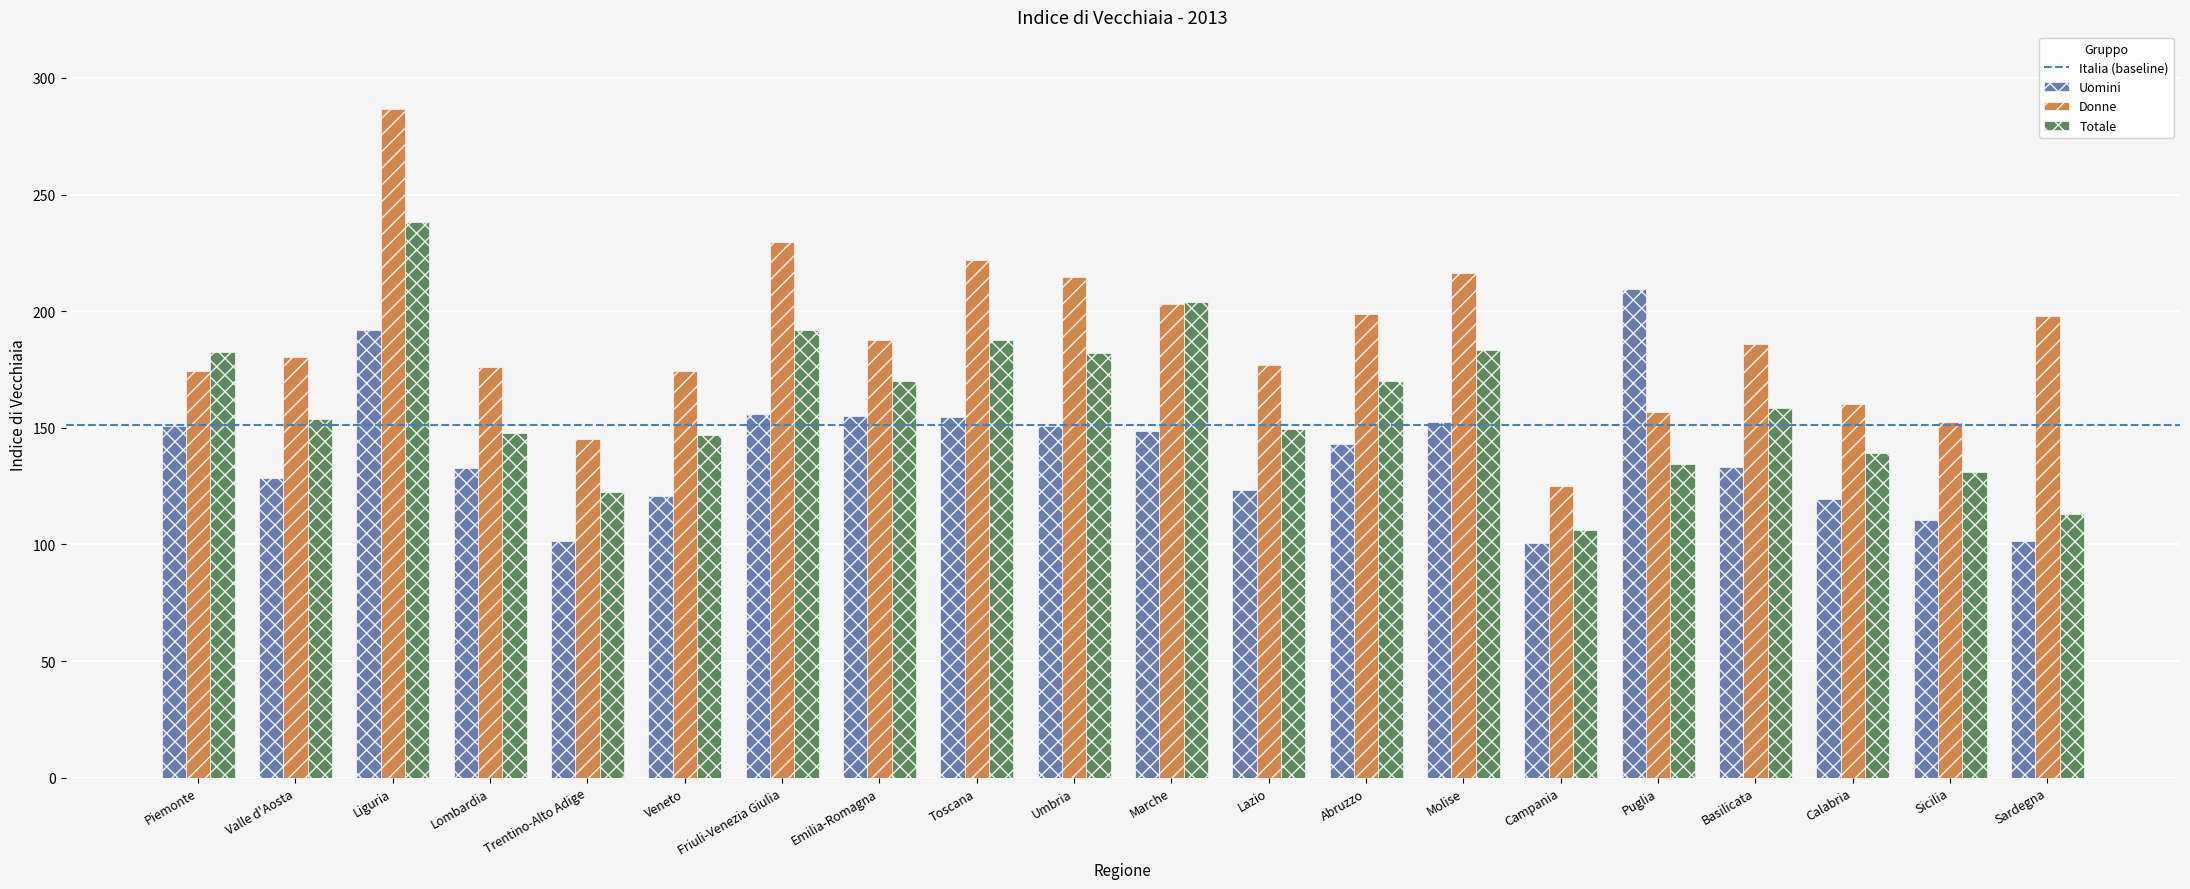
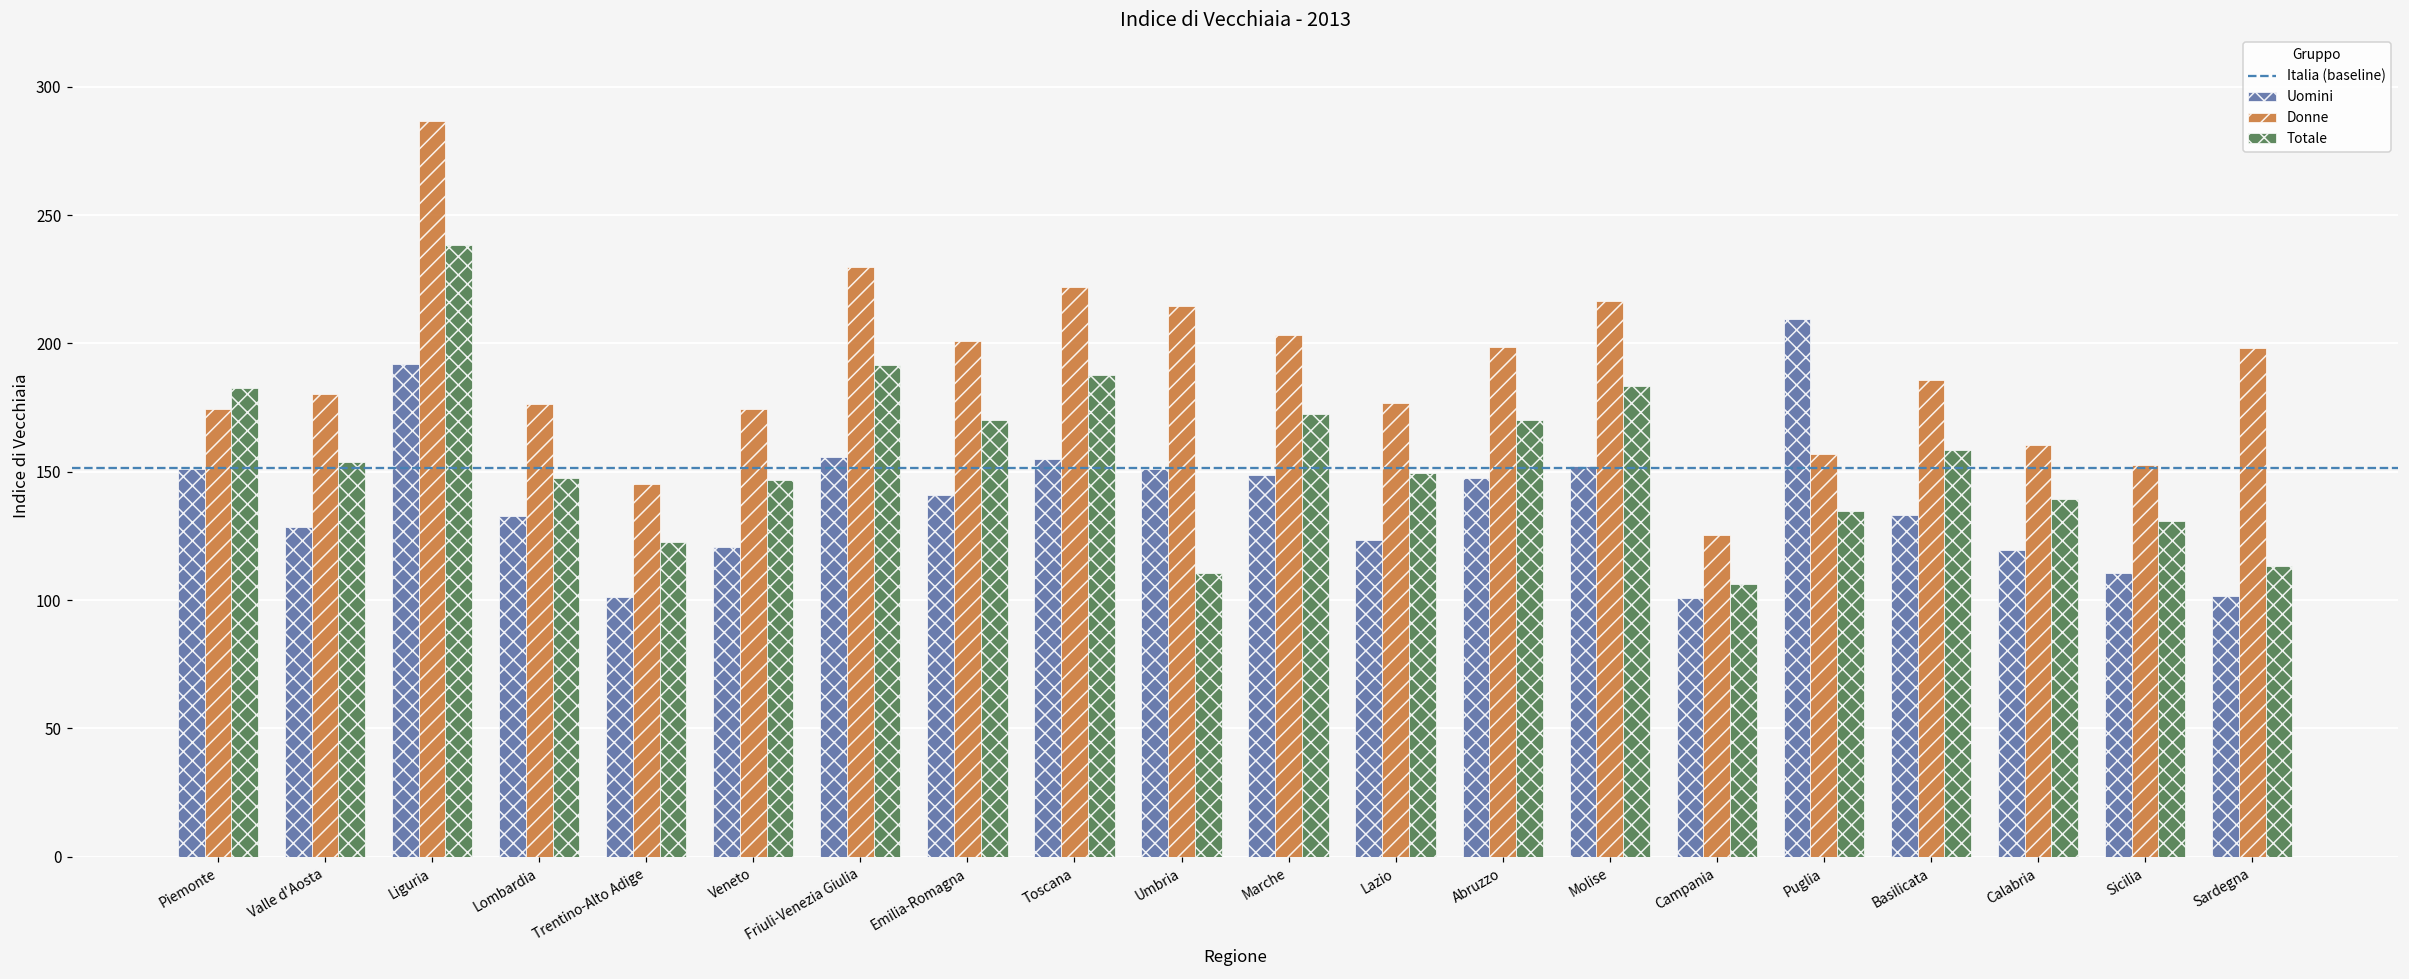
Uomini, Emilia-Romagna: 155 -> 141
Donne, Emilia-Romagna: 188 -> 201
Totale, Umbria: 182 -> 110
Totale, Marche: 204 -> 173
Uomini, Abruzzo: 143 -> 148
